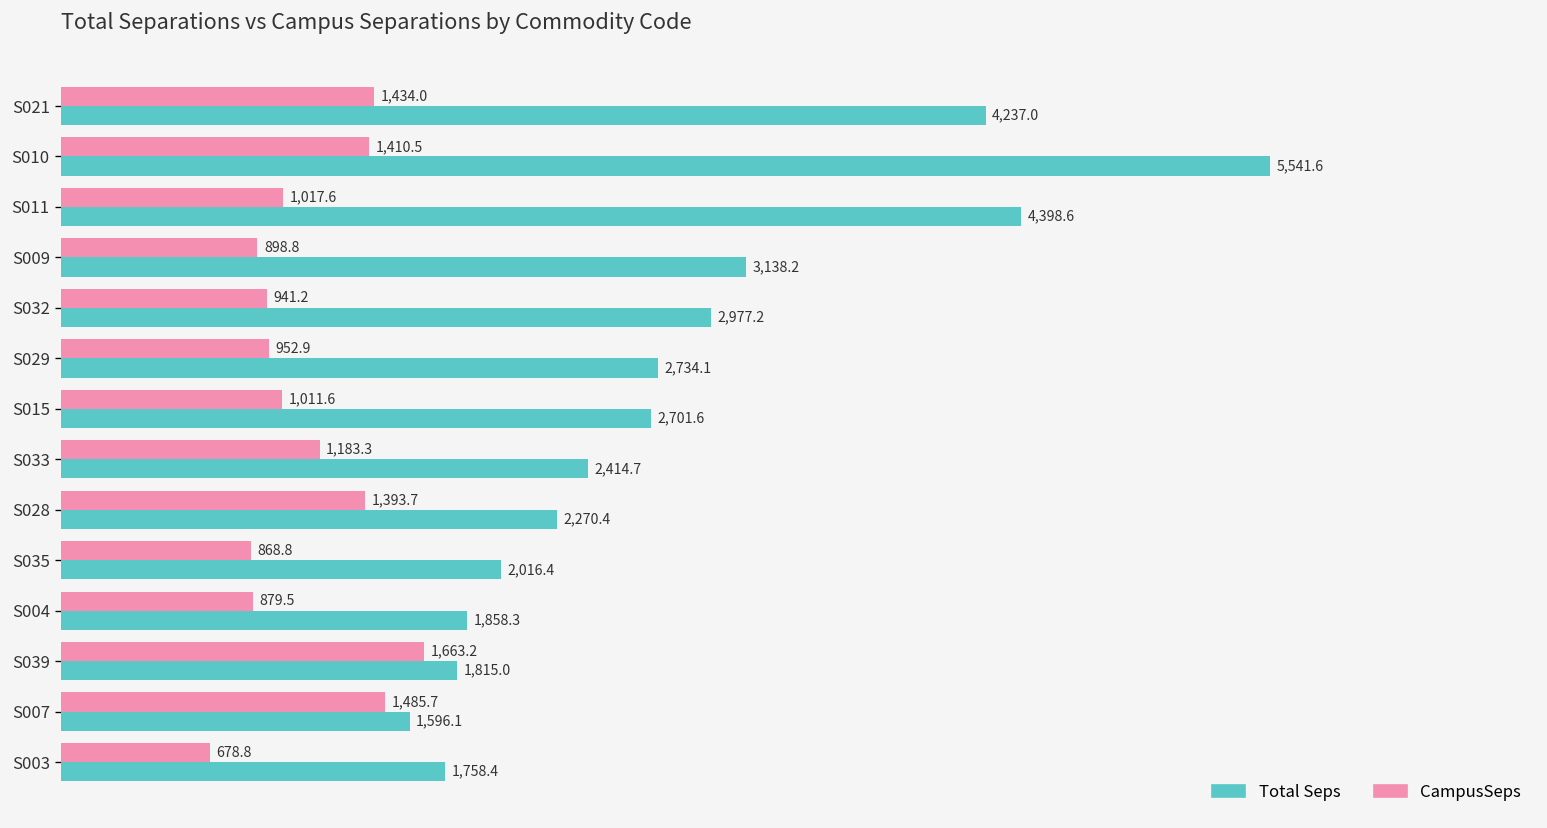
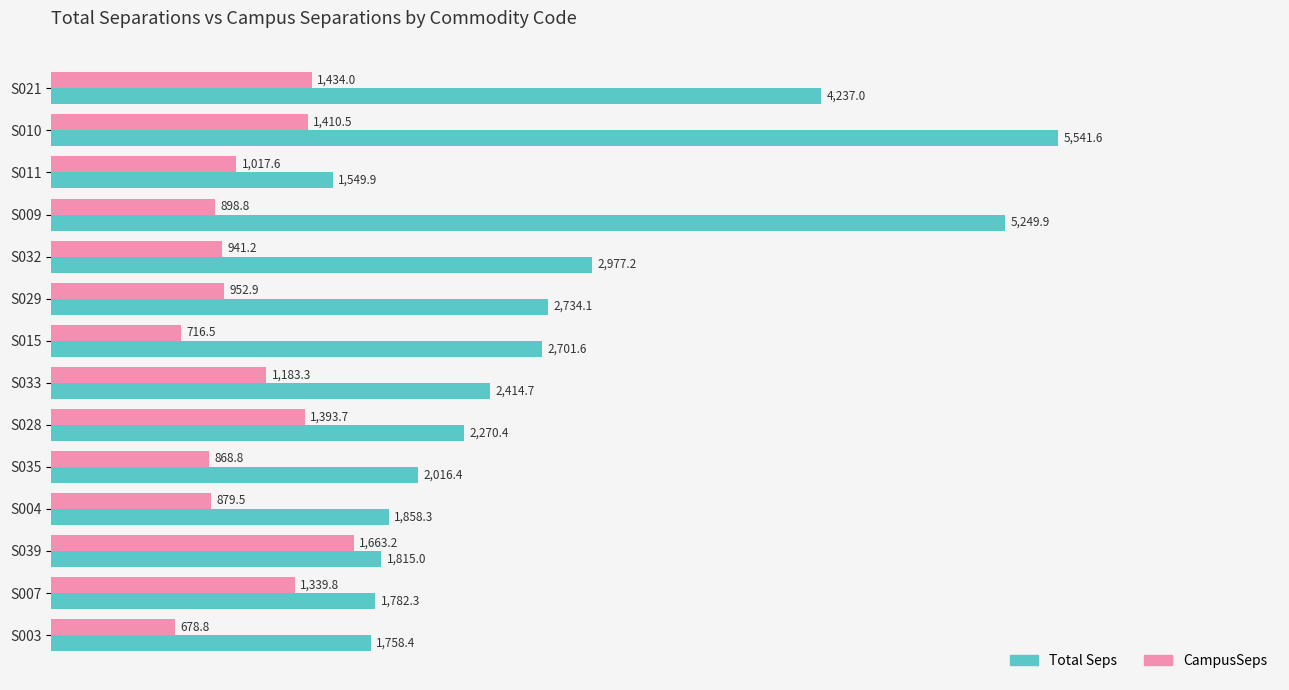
Total Seps, S011: 4,398.6 -> 1,549.9
Total Seps, S009: 3,138.2 -> 5,249.9
CampusSeps, S015: 1,011.6 -> 716.5
CampusSeps, S007: 1,485.7 -> 1,339.8
Total Seps, S007: 1,596.1 -> 1,782.3
